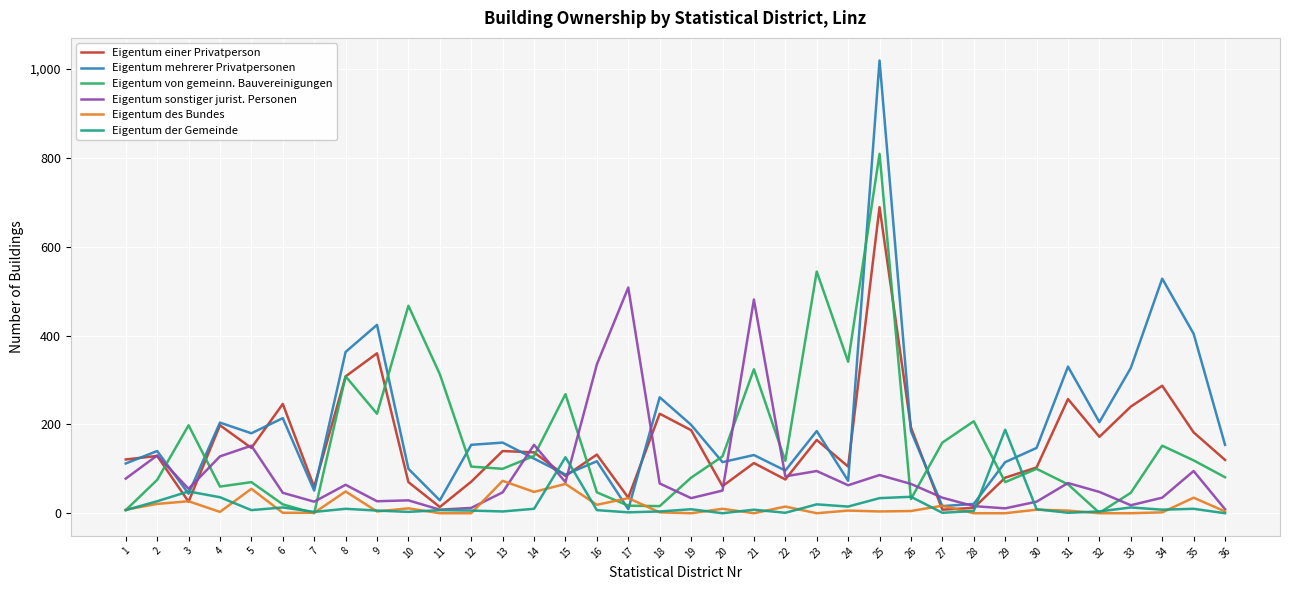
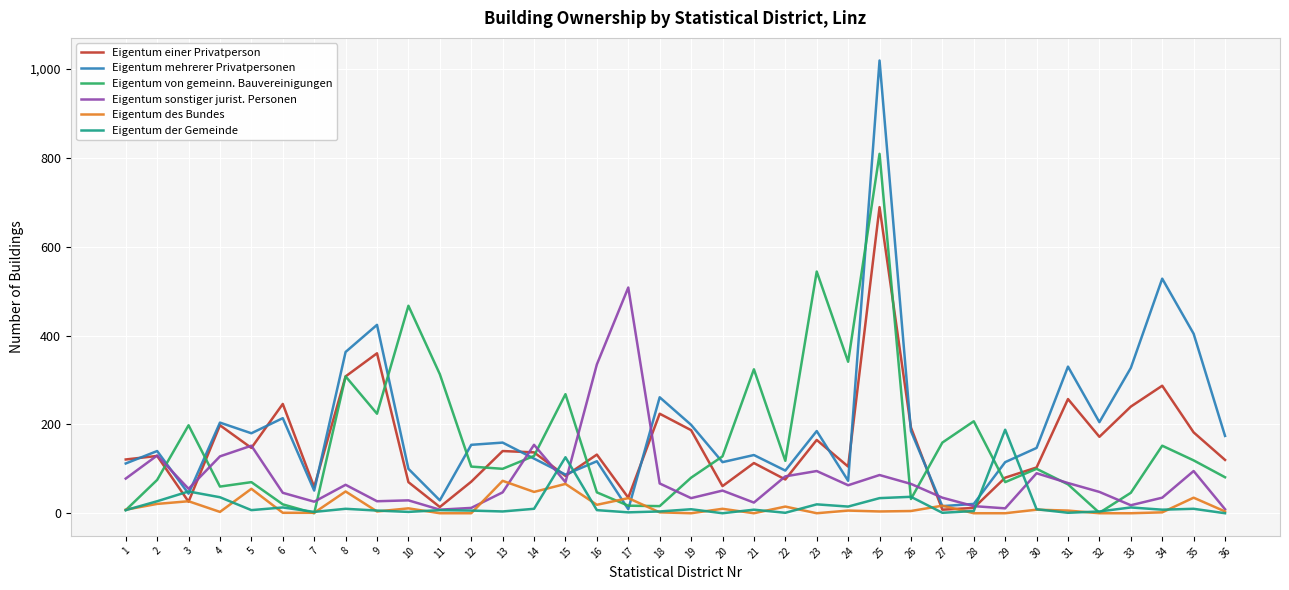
Eigentum sonstiger jurist. Personen, 21: 480 -> 20
Eigentum sonstiger jurist. Personen, 30: 30 -> 90
Eigentum mehrerer Privatpersonen, 36: 150 -> 170
